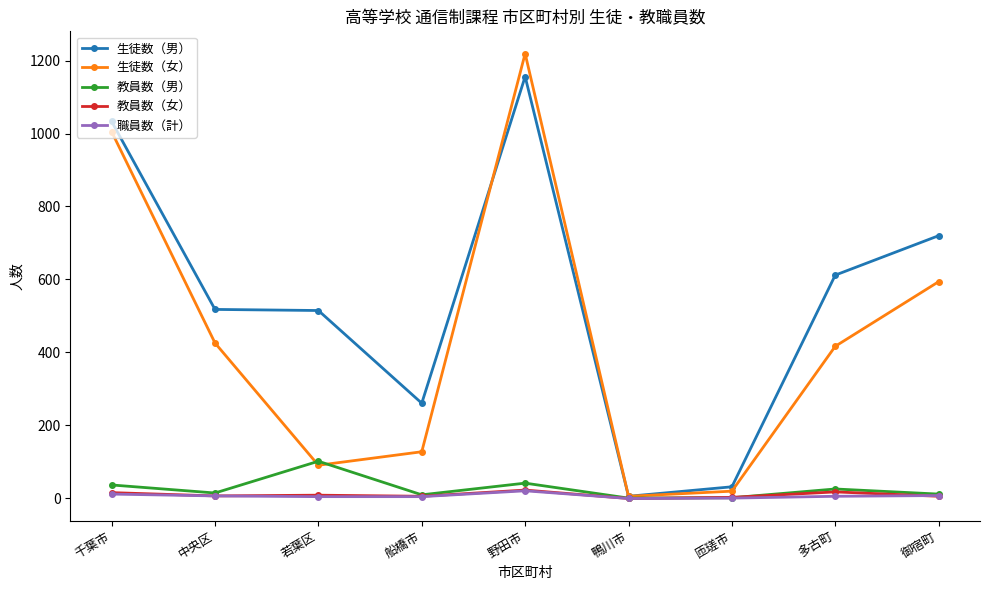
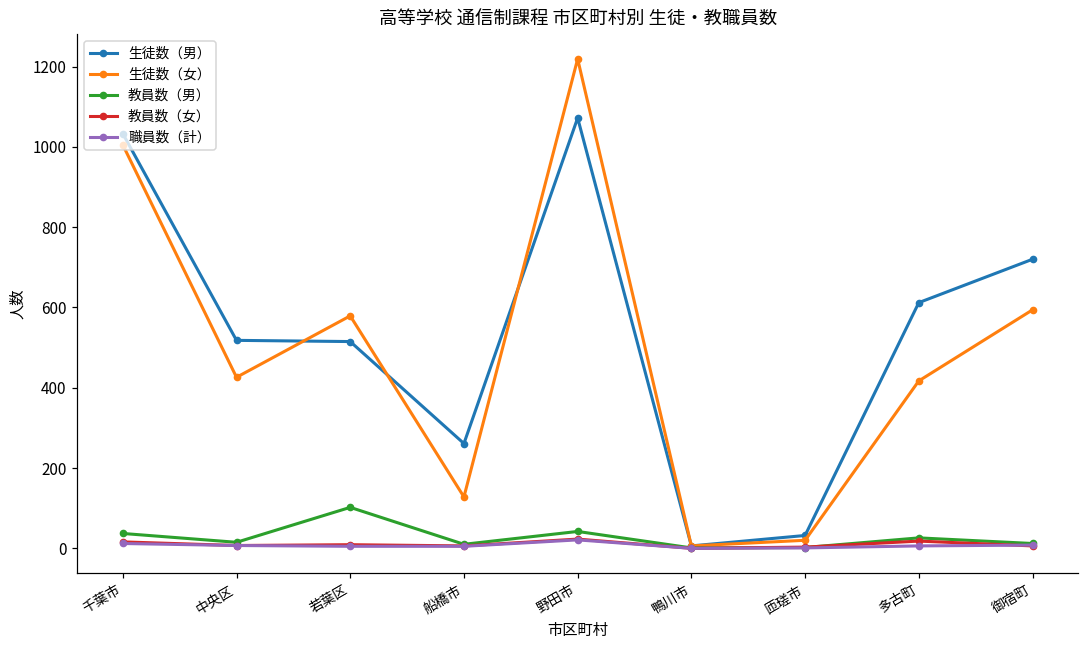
生徒数（女）, 若葉区: 90 -> 580
生徒数（男）, 野田市: 1160 -> 1070
